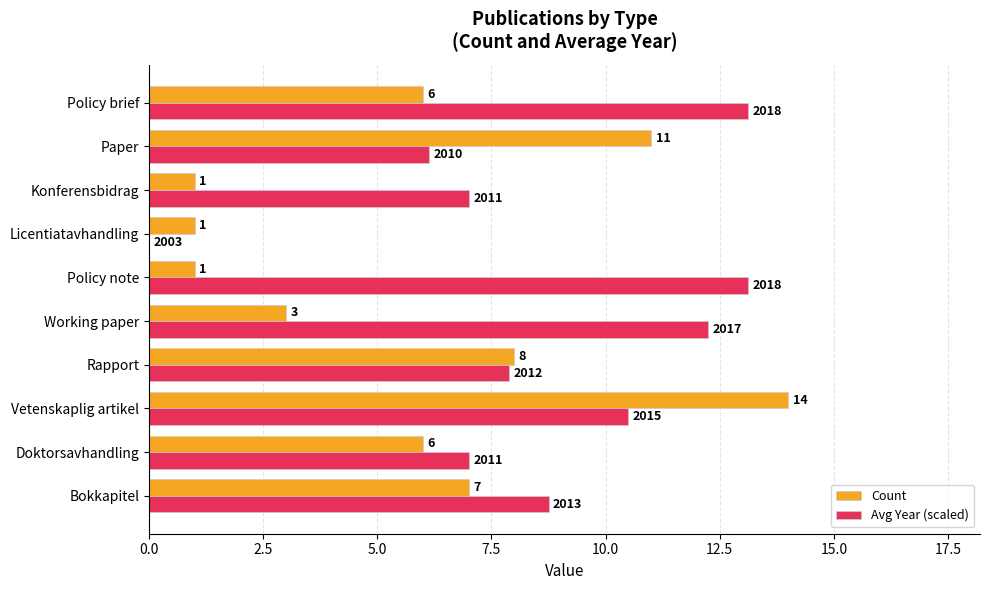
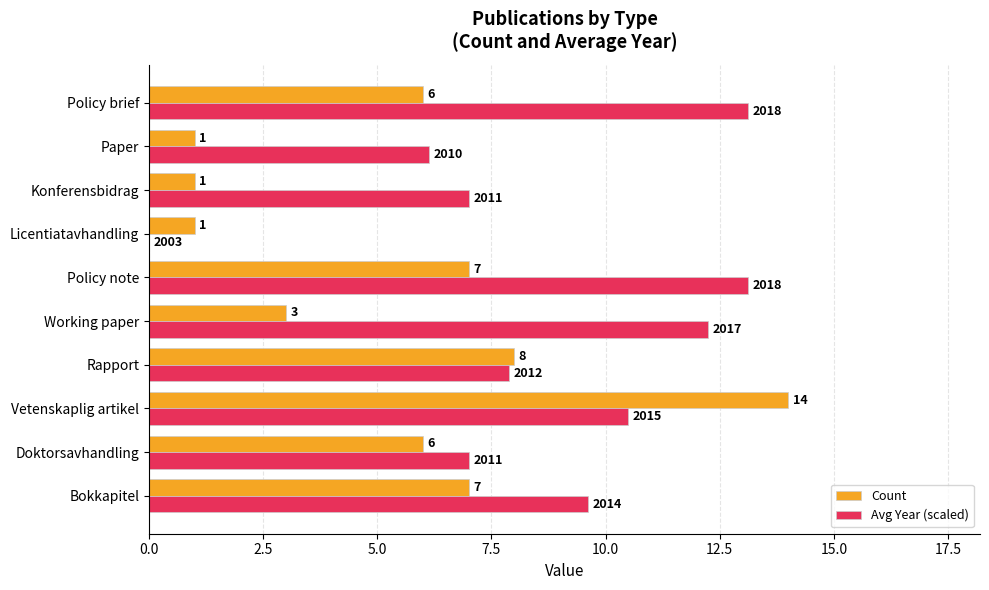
Count, Paper: 11 -> 1
Count, Policy note: 1 -> 7
Avg Year (scaled), Bokkapitel: 2013 -> 2014
